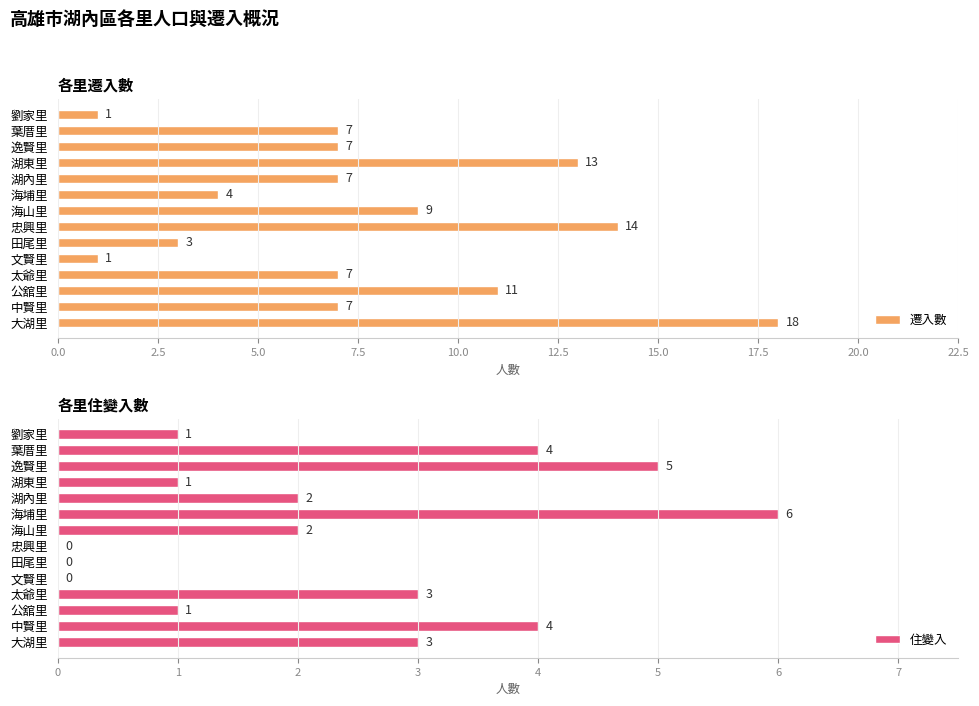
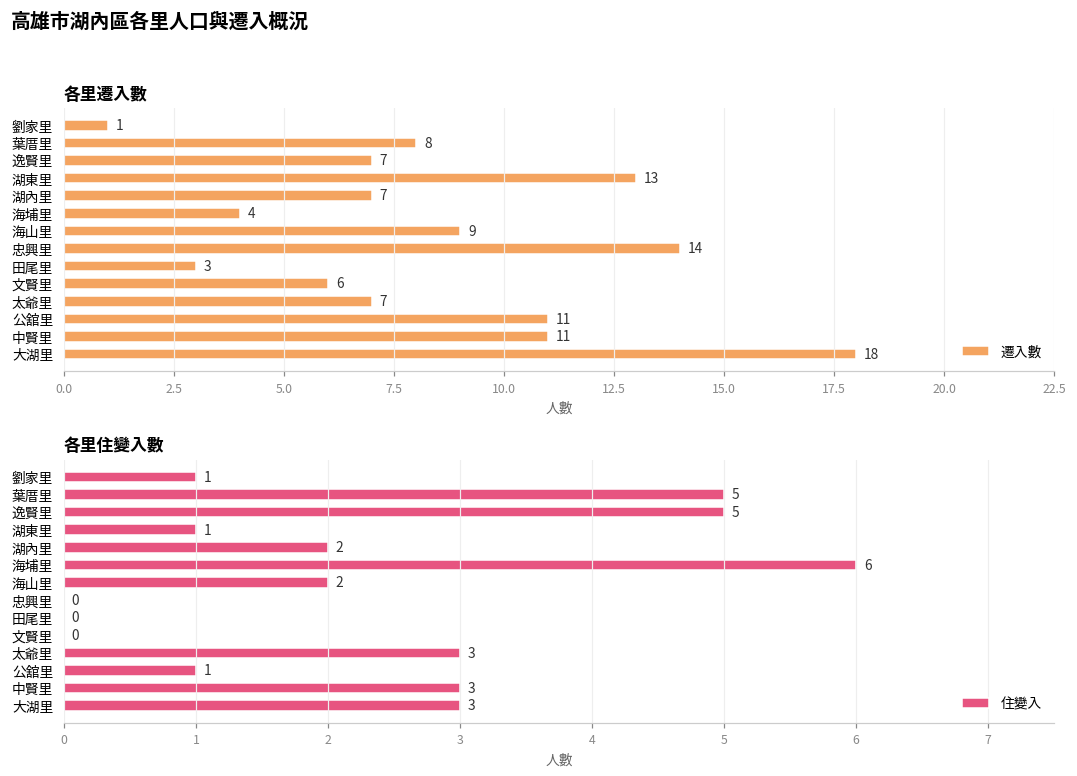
各里遷入數, 葉厝里: 7 -> 8
各里遷入數, 文賢里: 1 -> 6
各里遷入數, 中賢里: 7 -> 11
各里住變入數, 葉厝里: 4 -> 5
各里住變入數, 中賢里: 4 -> 3
